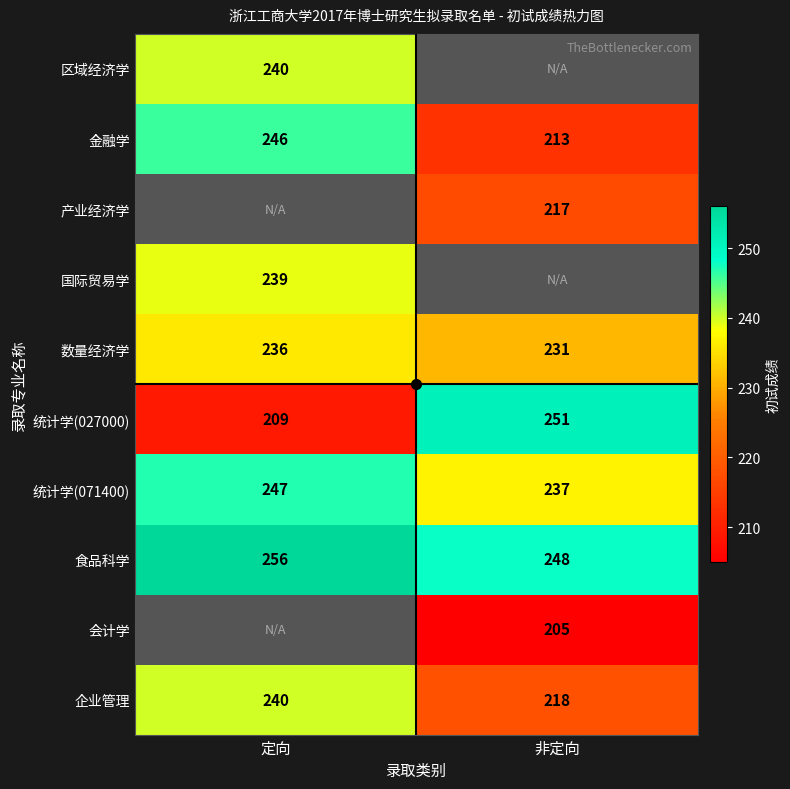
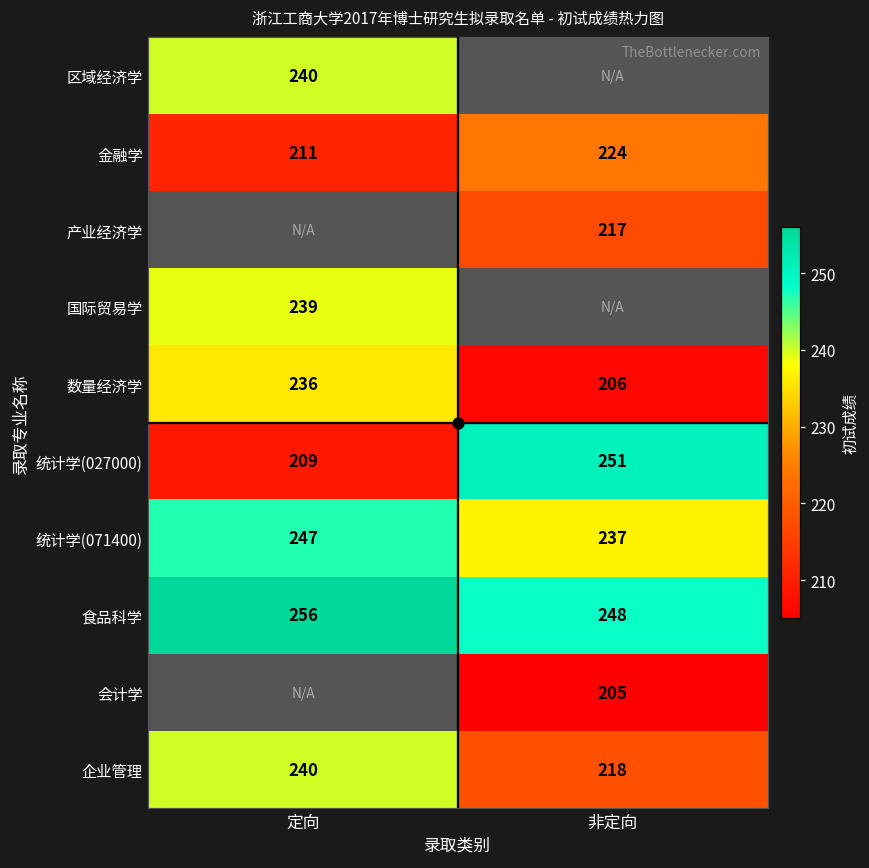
金融学, 定向: 246 -> 211
金融学, 非定向: 213 -> 224
数量经济学, 非定向: 231 -> 206
